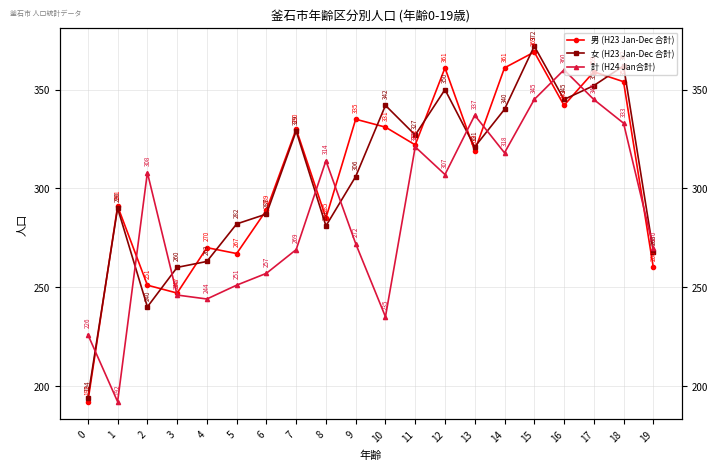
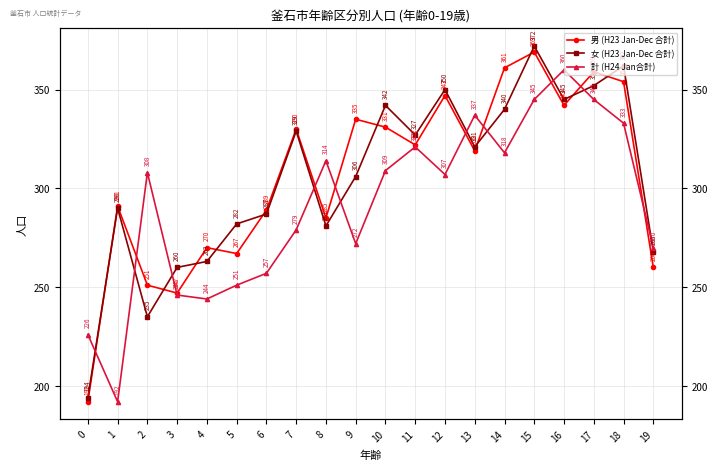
女 (H23 Jan-Dec 合計), 2: 240 -> 235
計 (H24 Jan合計), 7: 269 -> 279
計 (H24 Jan合計), 10: 235 -> 309
男 (H23 Jan-Dec 合計), 12: 361 -> 347
